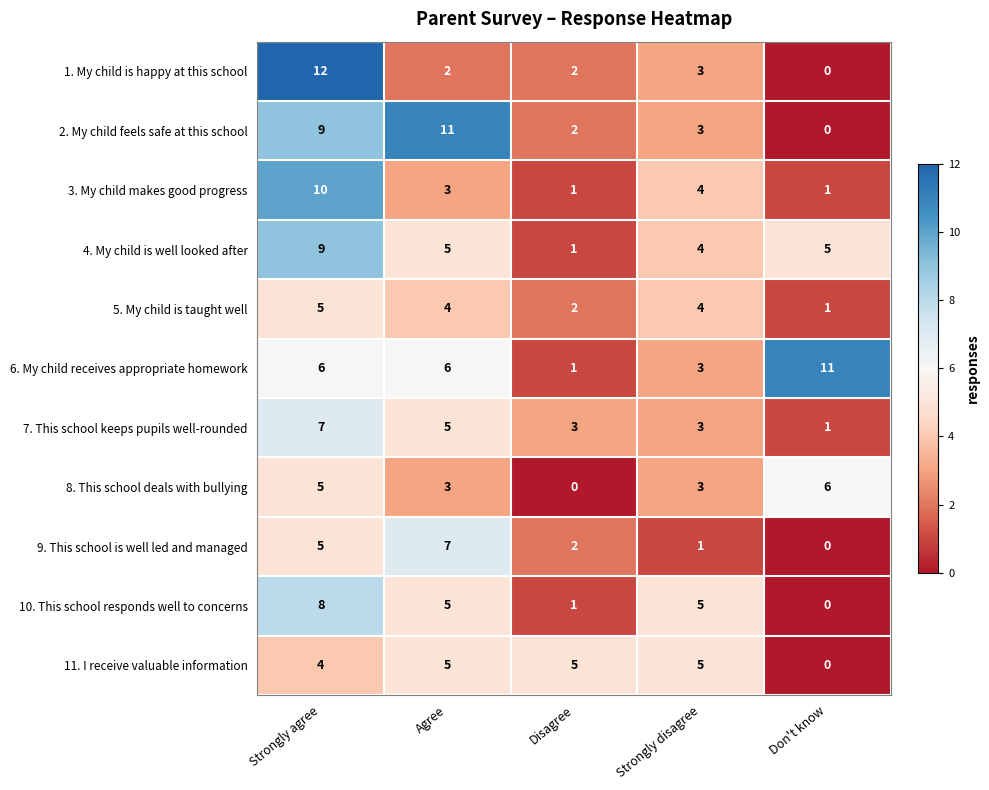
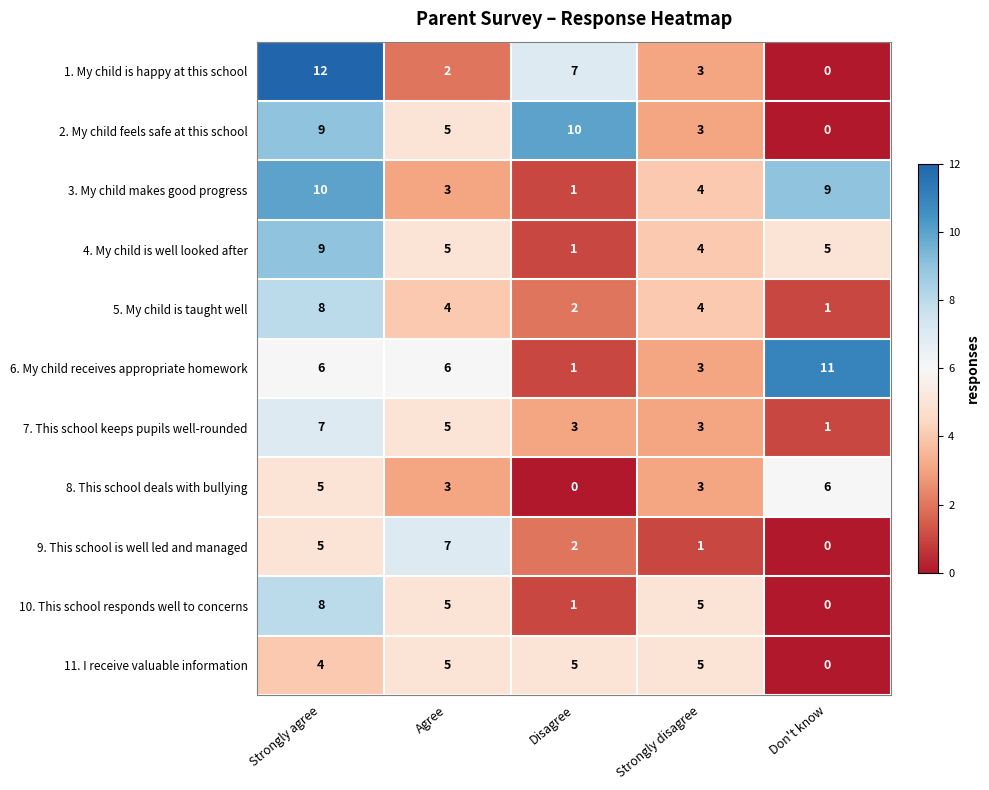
1. My child is happy at this school, Disagree: 2 -> 7
2. My child feels safe at this school, Agree: 11 -> 5
2. My child feels safe at this school, Disagree: 2 -> 10
3. My child makes good progress, Don't know: 1 -> 9
5. My child is taught well, Strongly agree: 5 -> 8
